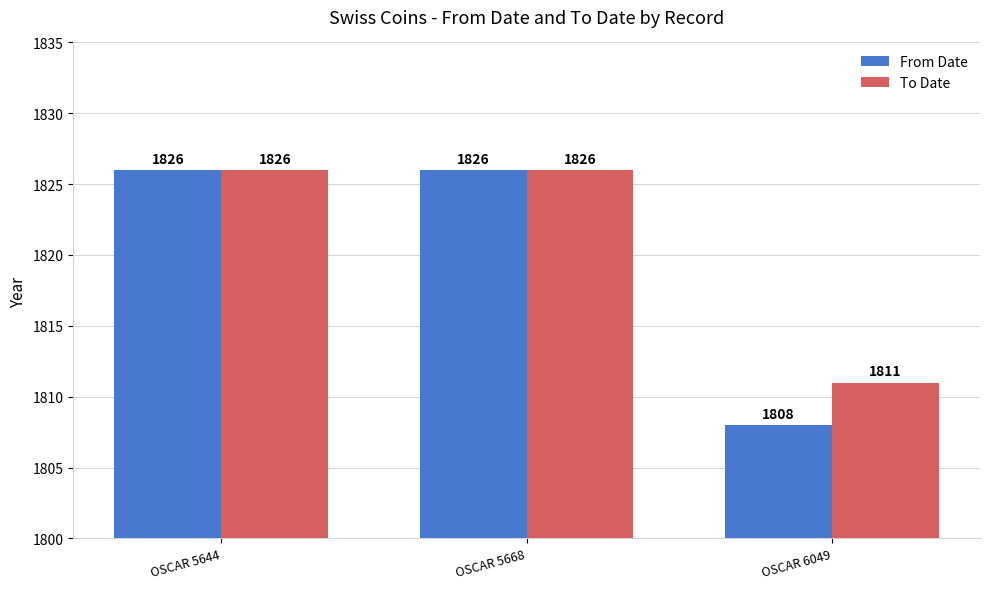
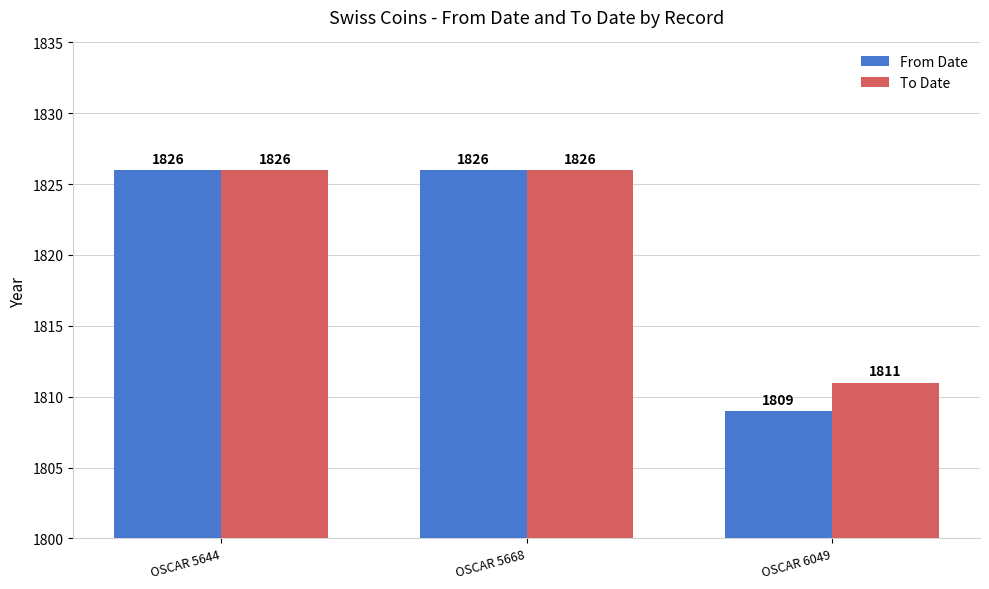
From Date, OSCAR 6049: 1808 -> 1809
